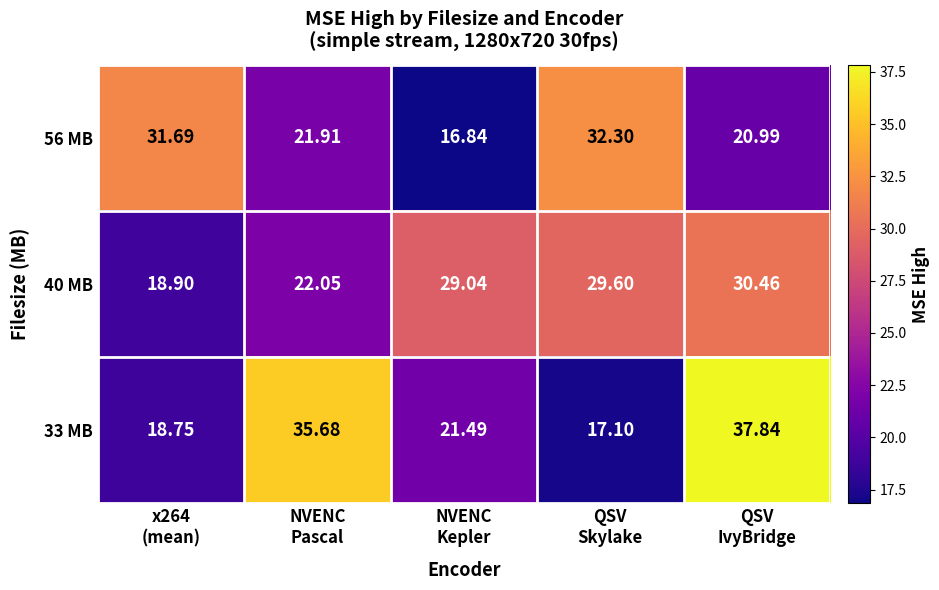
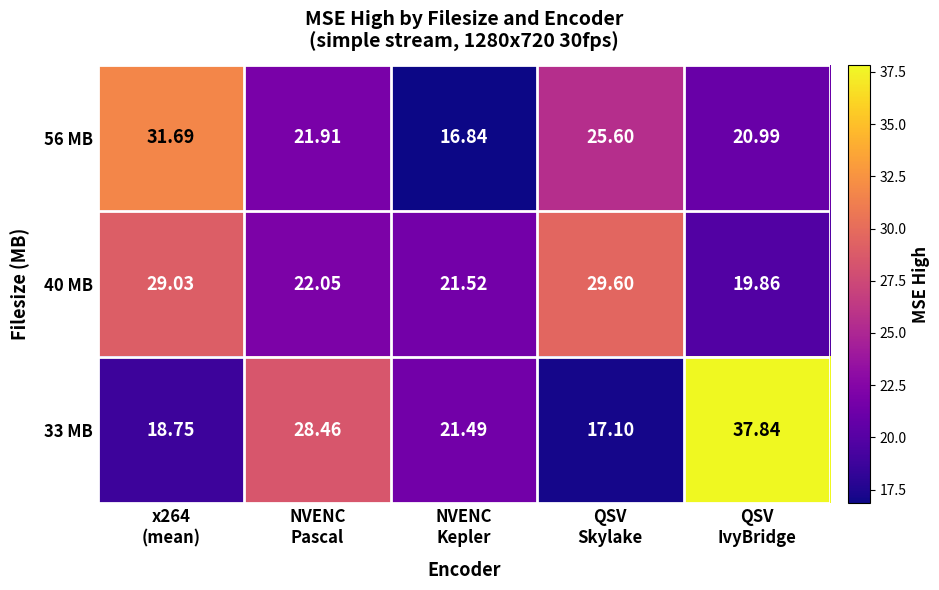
56 MB, QSV Skylake: 32.30 -> 25.60
40 MB, x264 (mean): 18.90 -> 29.03
40 MB, NVENC Kepler: 29.04 -> 21.52
40 MB, QSV IvyBridge: 30.46 -> 19.86
33 MB, NVENC Pascal: 35.68 -> 28.46
